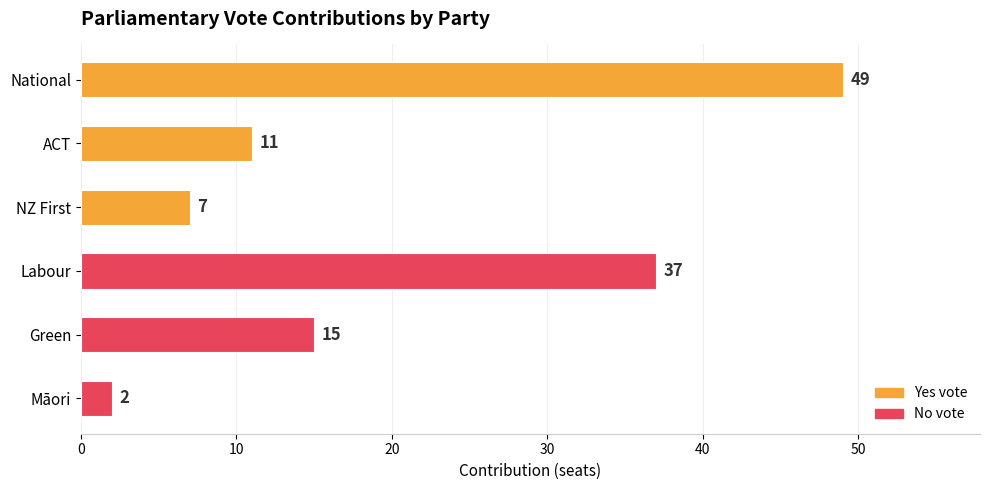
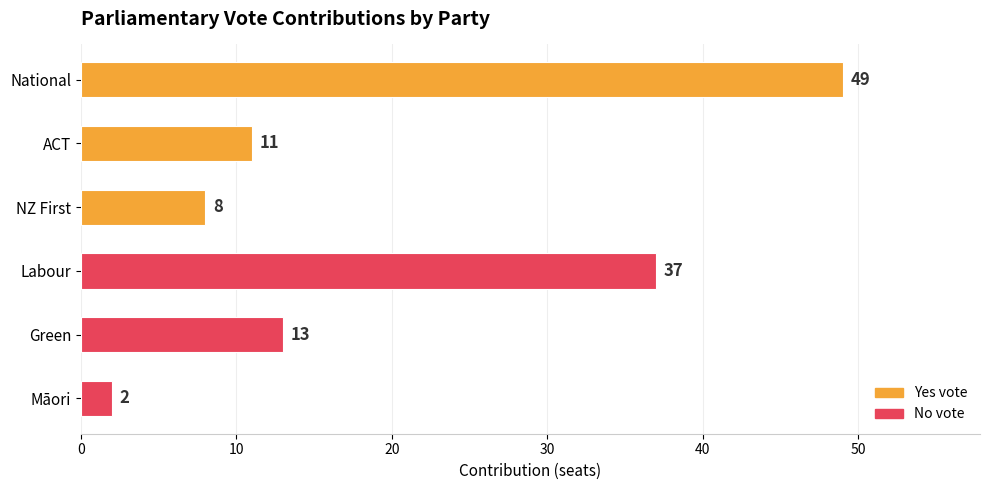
NZ First: 7 -> 8
Green: 15 -> 13
